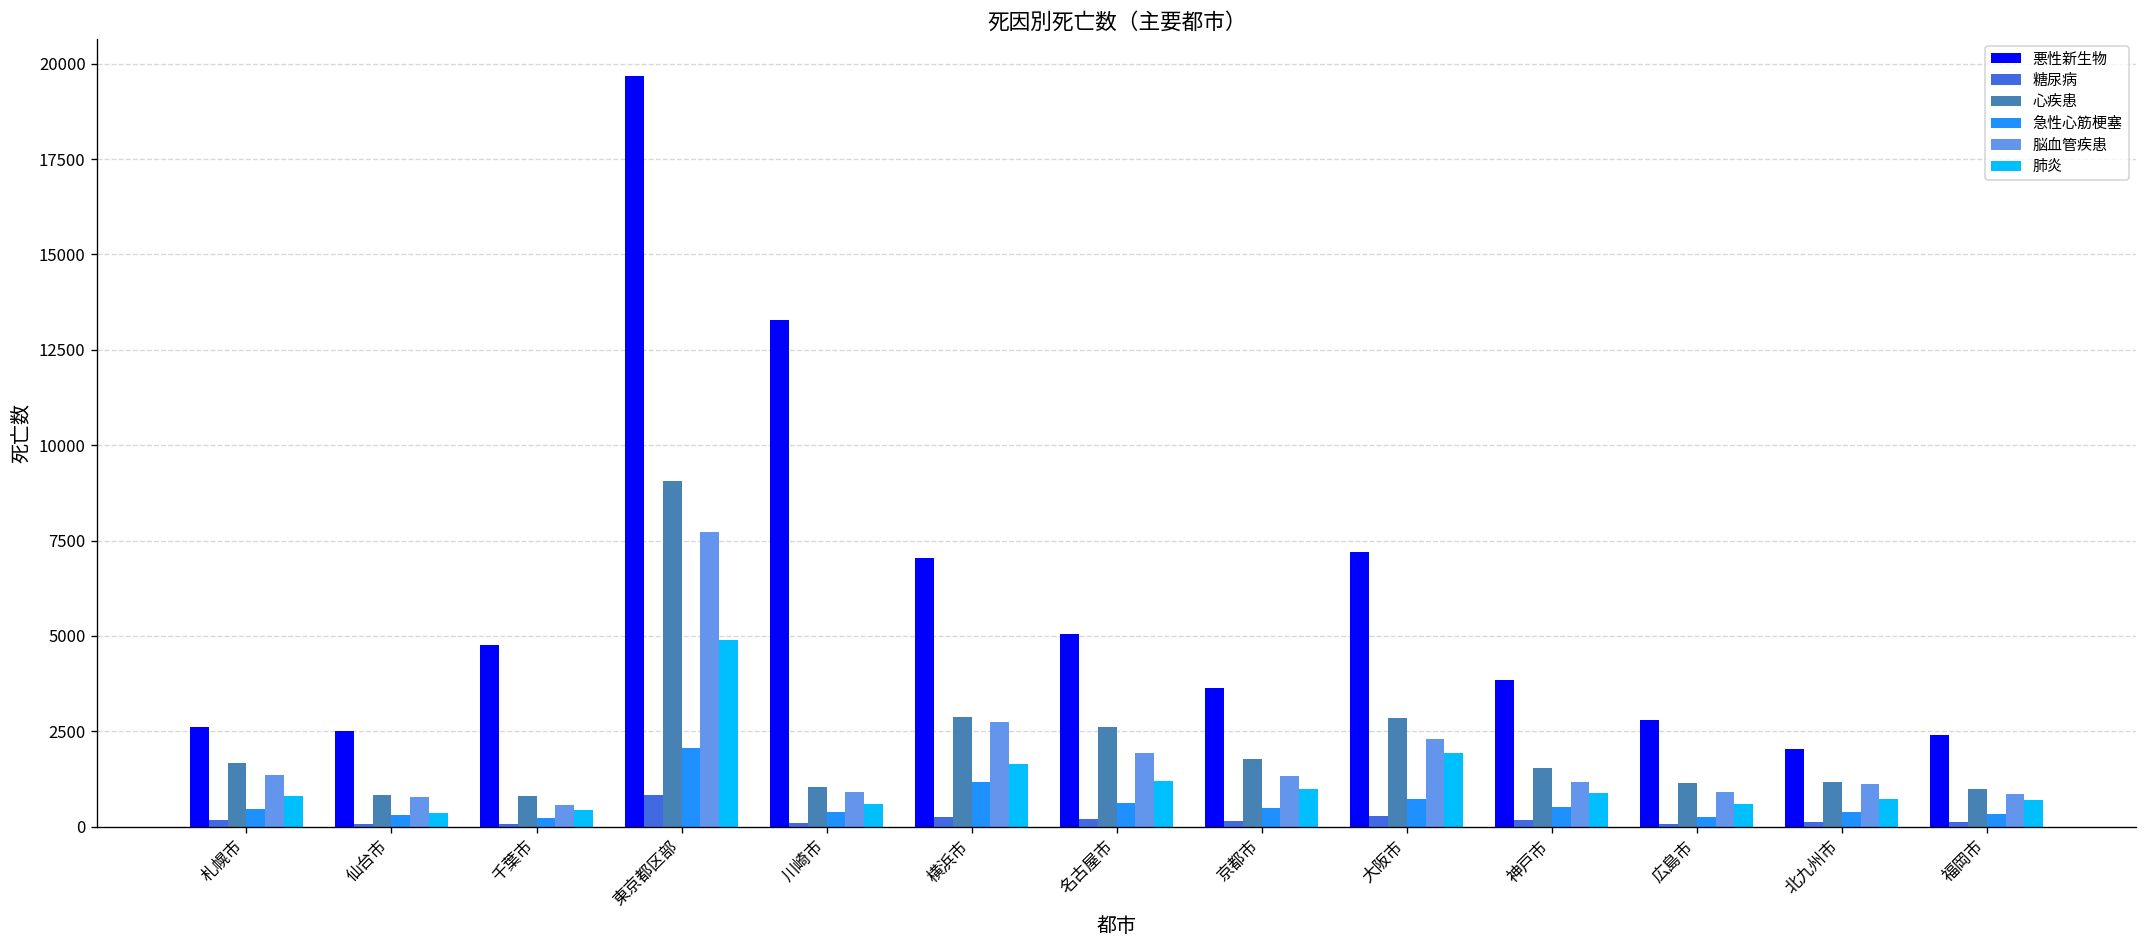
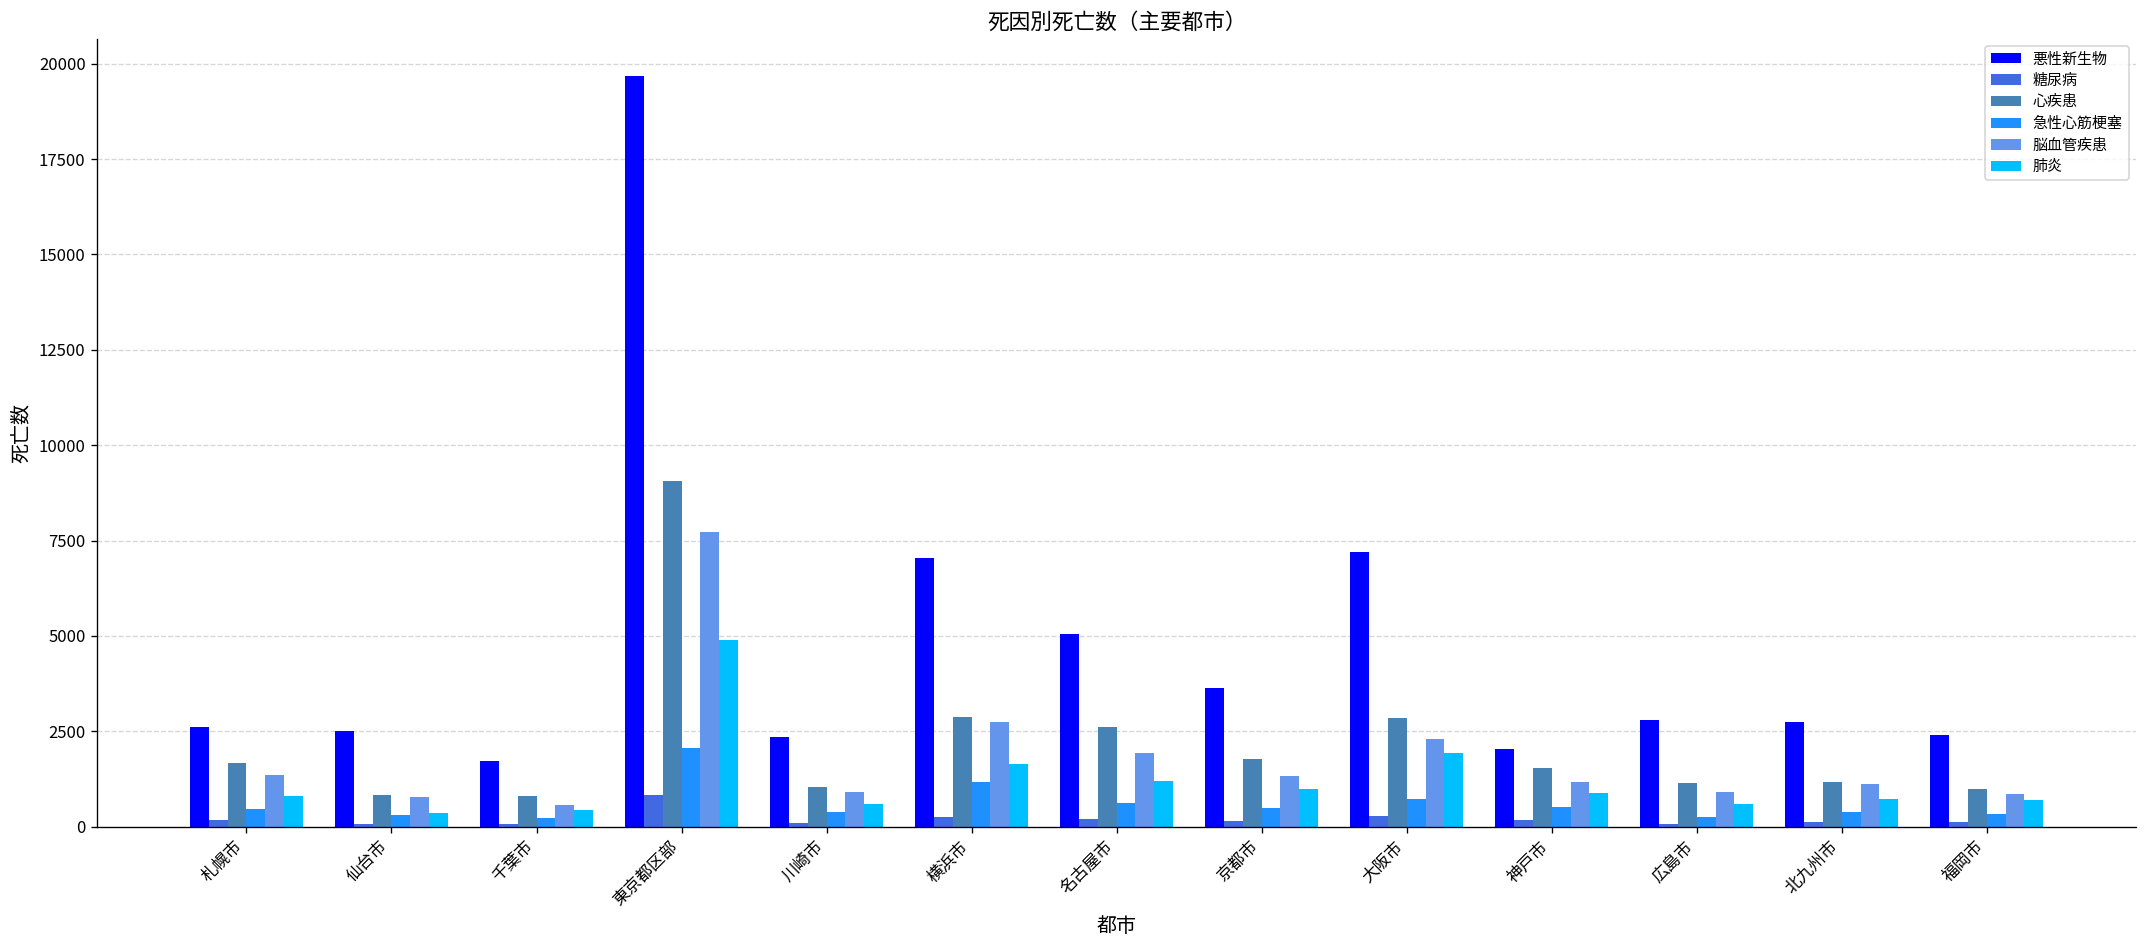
悪性新生物, 千葉市: 4800 -> 1700
悪性新生物, 川崎市: 13300 -> 2400
悪性新生物, 神戸市: 3900 -> 2000
悪性新生物, 北九州市: 2000 -> 2700
